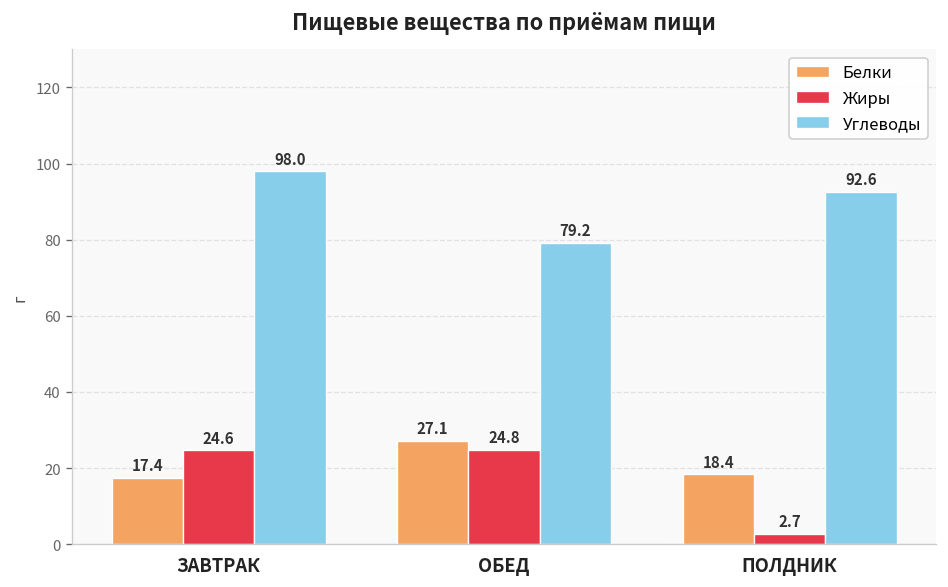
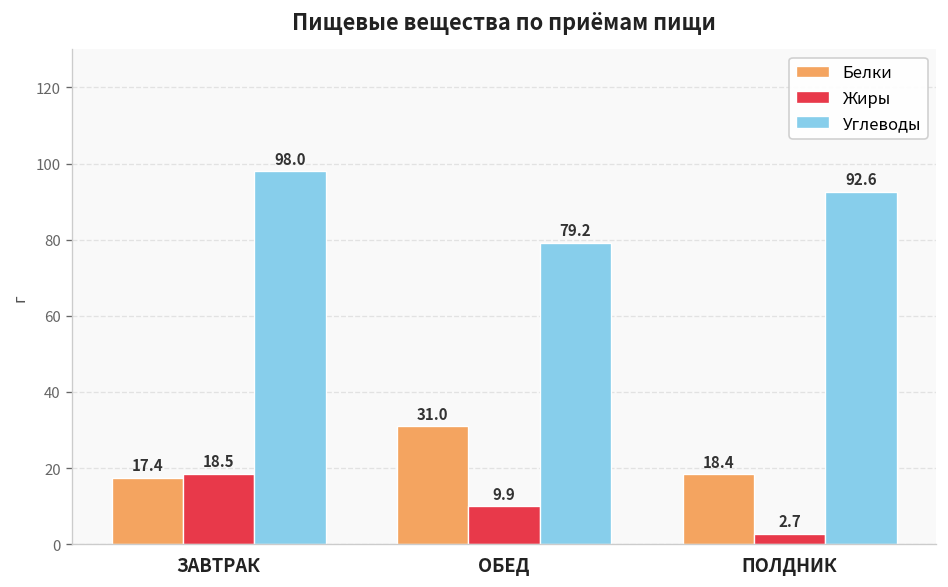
Жиры, ЗАВТРАК: 24.6 -> 18.5
Белки, ОБЕД: 27.1 -> 31.0
Жиры, ОБЕД: 24.8 -> 9.9
